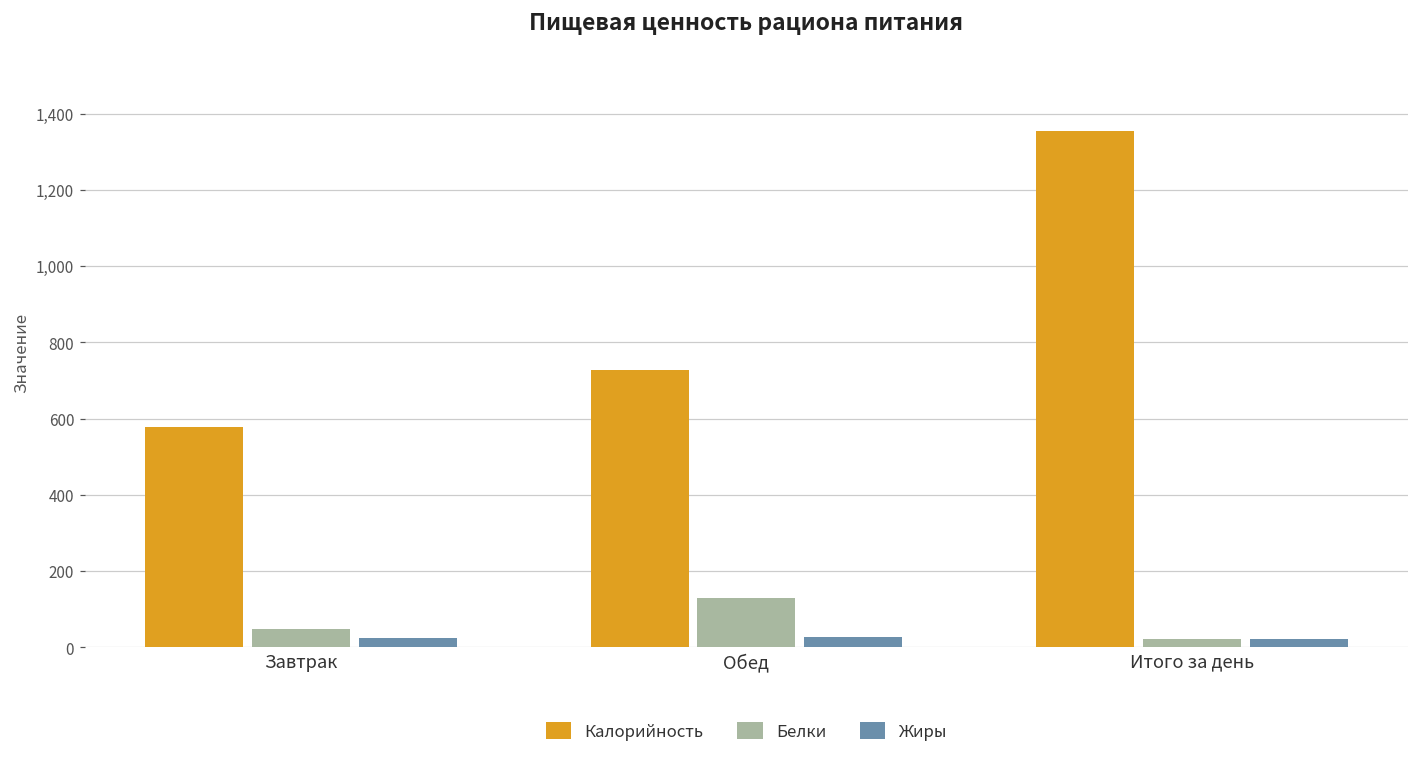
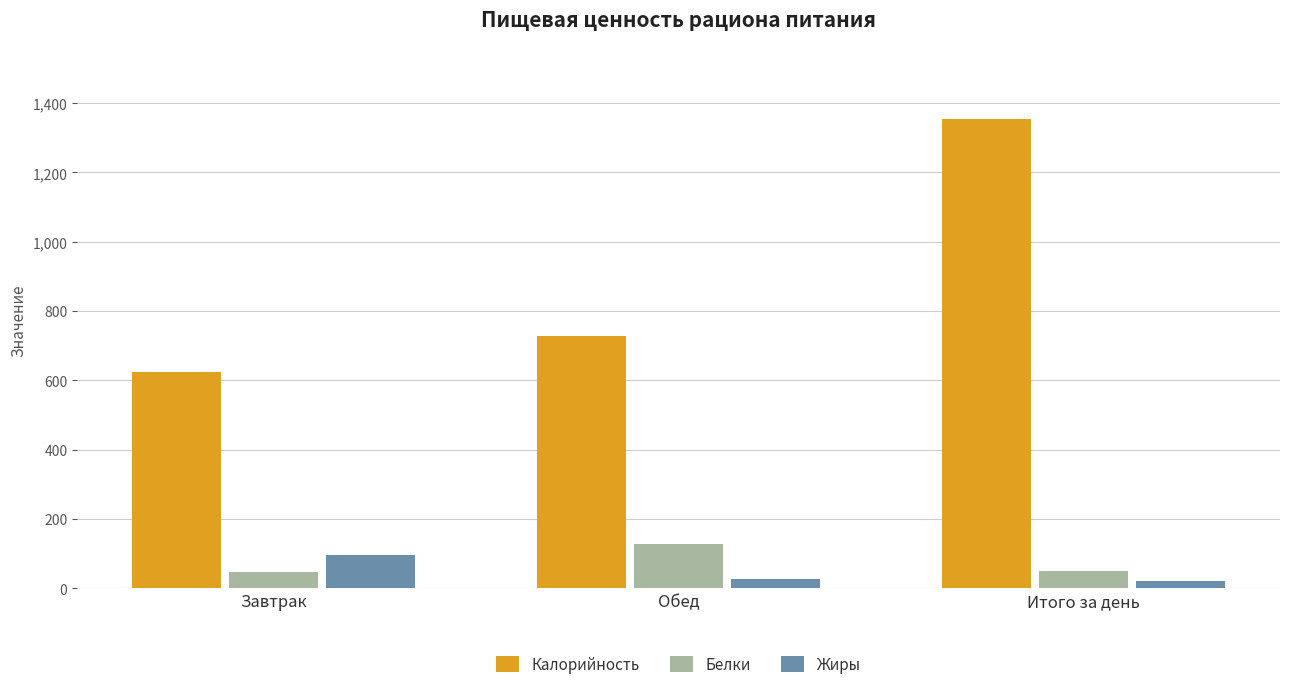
Калорийность, Завтрак: 580 -> 630
Жиры, Завтрак: 30 -> 100
Белки, Итого за день: 20 -> 50
